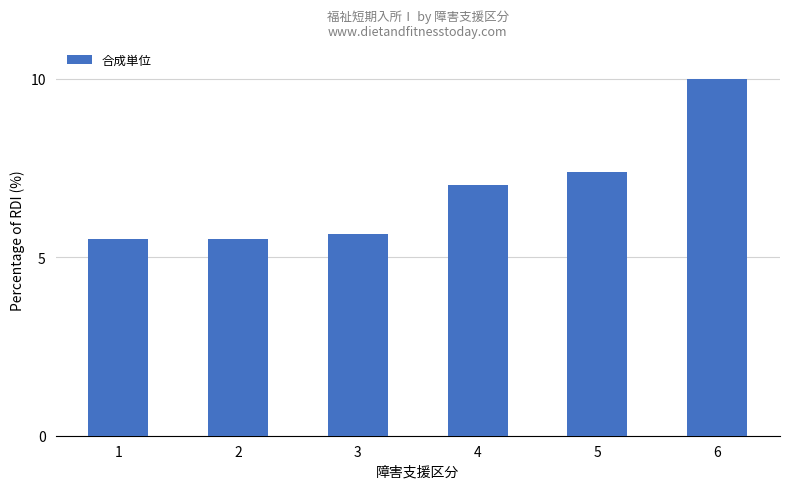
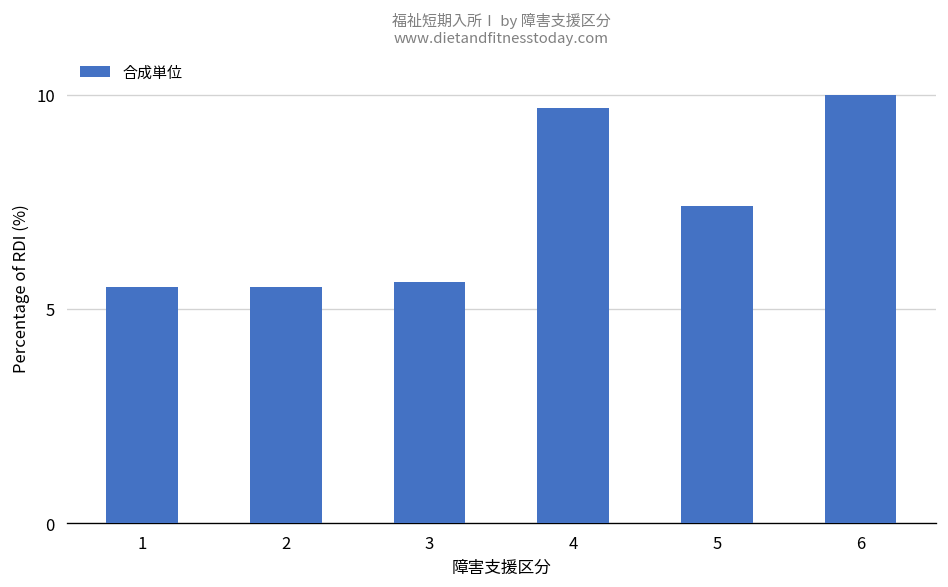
4: 7.0 -> 9.7
